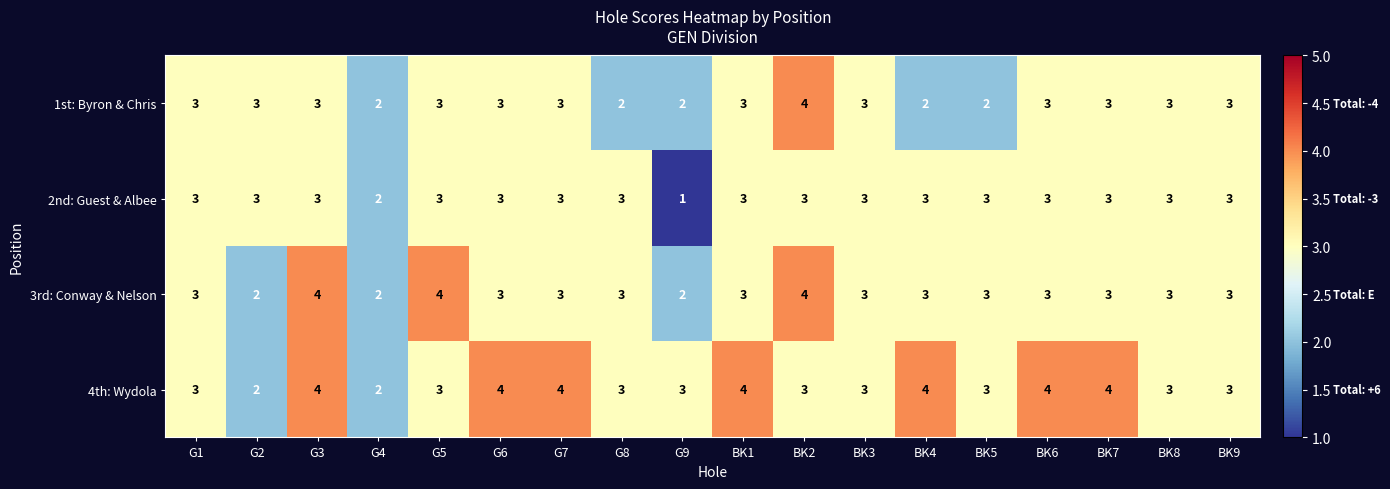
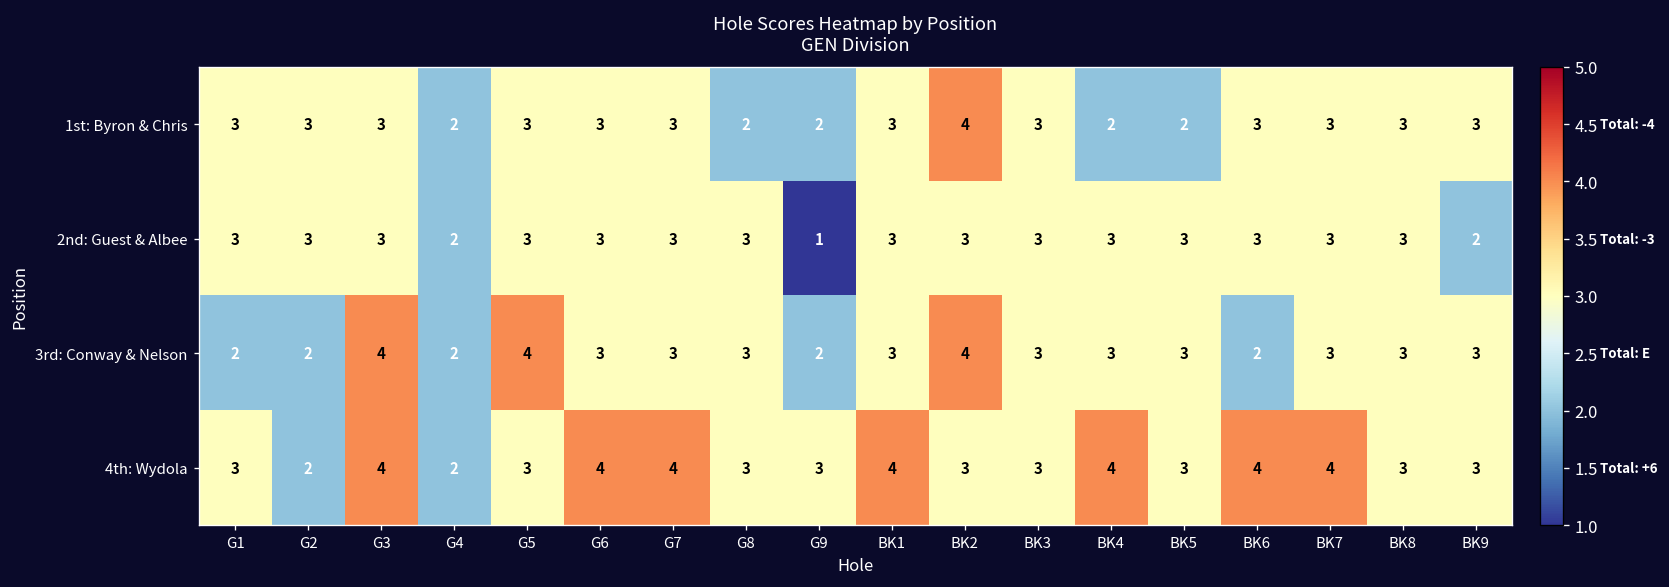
2nd: Guest & Albee, BK9: 3 -> 2
3rd: Conway & Nelson, G1: 3 -> 2
3rd: Conway & Nelson, BK6: 3 -> 2
